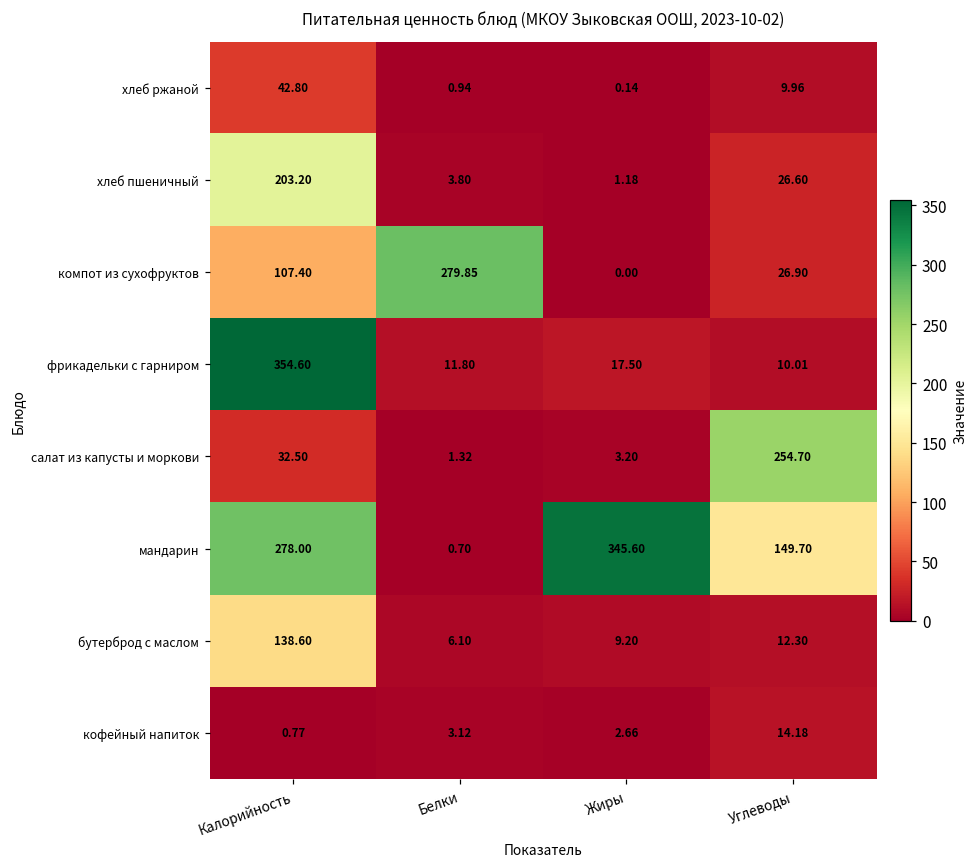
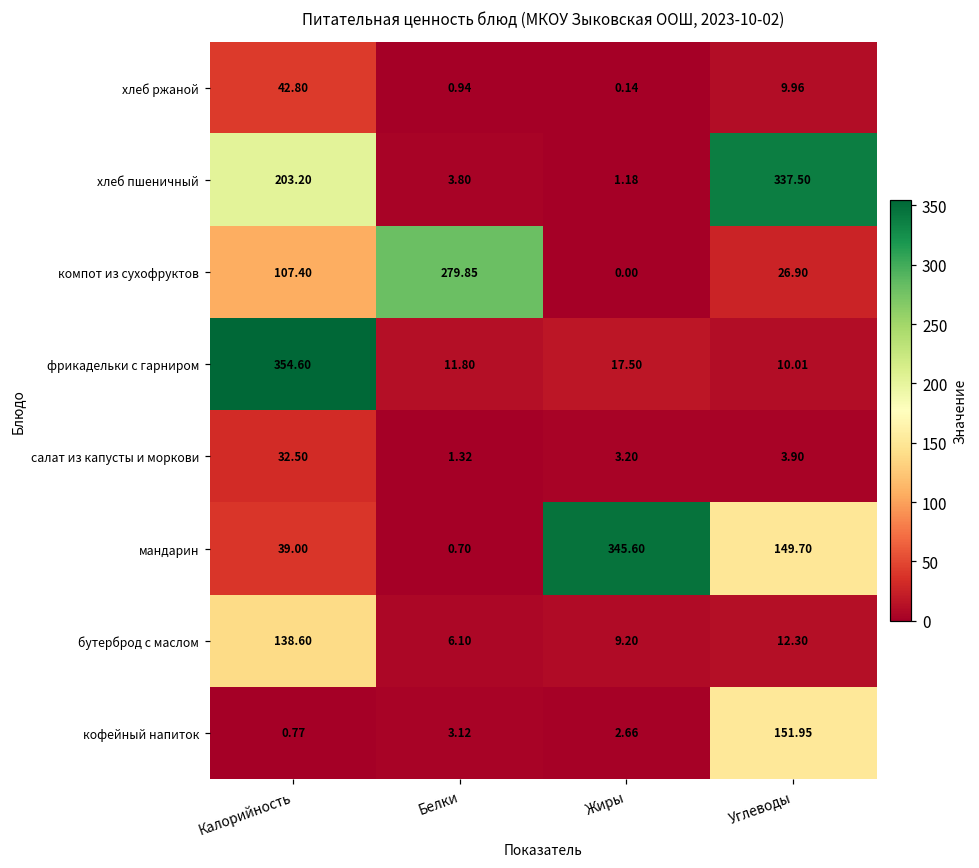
хлеб пшеничный, Углеводы: 26.60 -> 337.50
салат из капусты и моркови, Углеводы: 254.70 -> 3.90
мандарин, Калорийность: 278.00 -> 39.00
кофейный напиток, Углеводы: 14.18 -> 151.95
